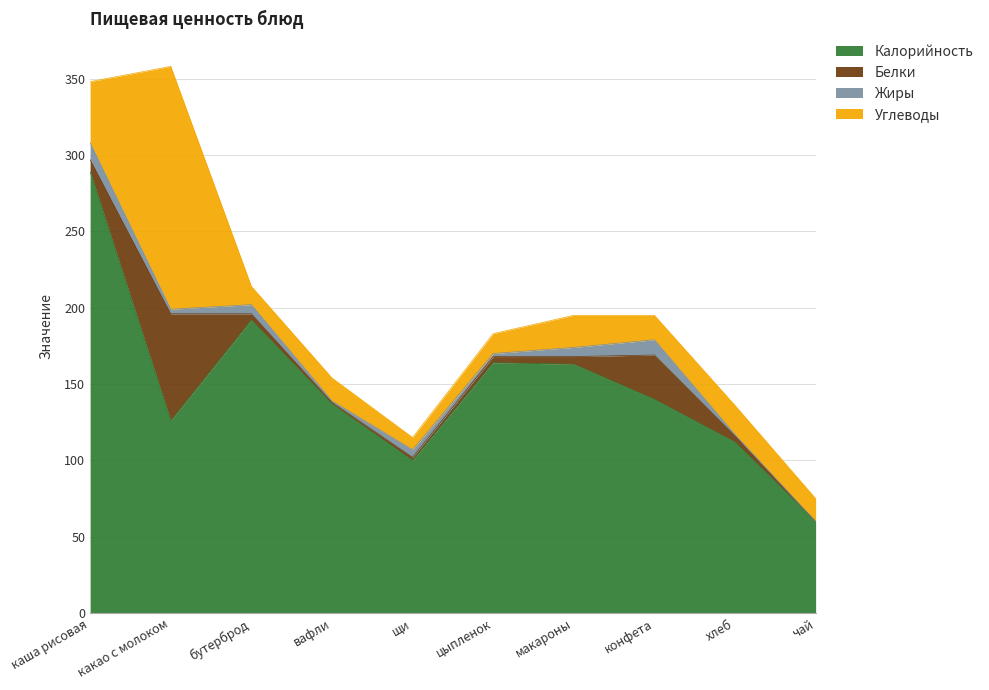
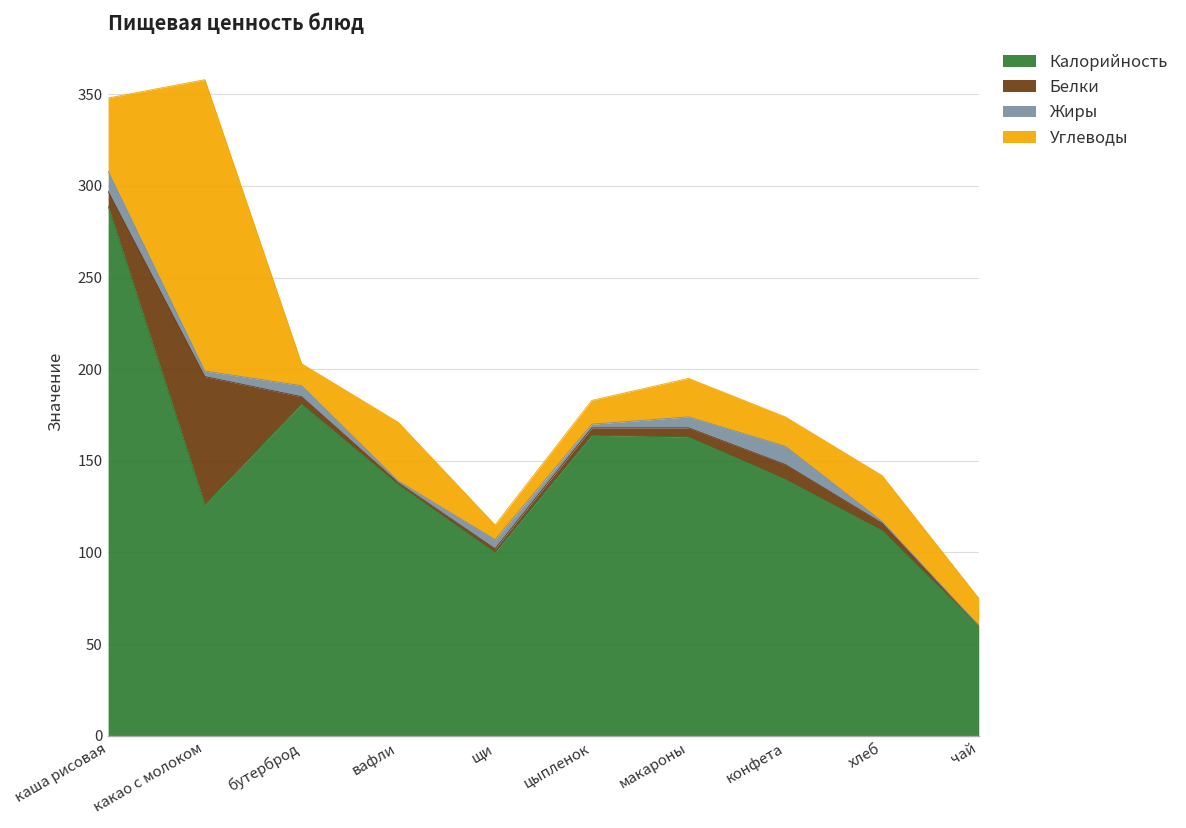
Калорийность, бутерброд: 192 -> 181
Углеводы, вафли: 15 -> 32
Белки, конфета: 29 -> 8
Углеводы, хлеб: 19 -> 25
